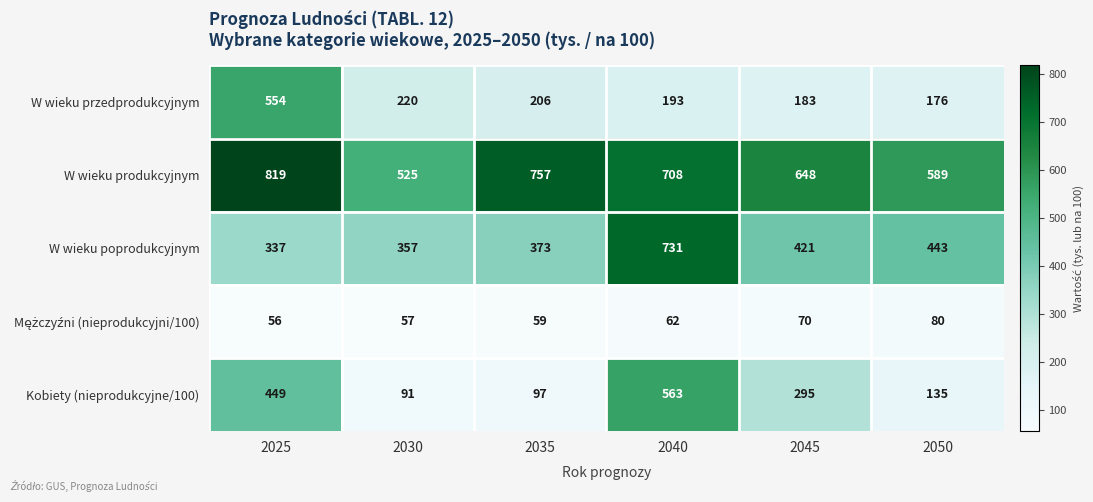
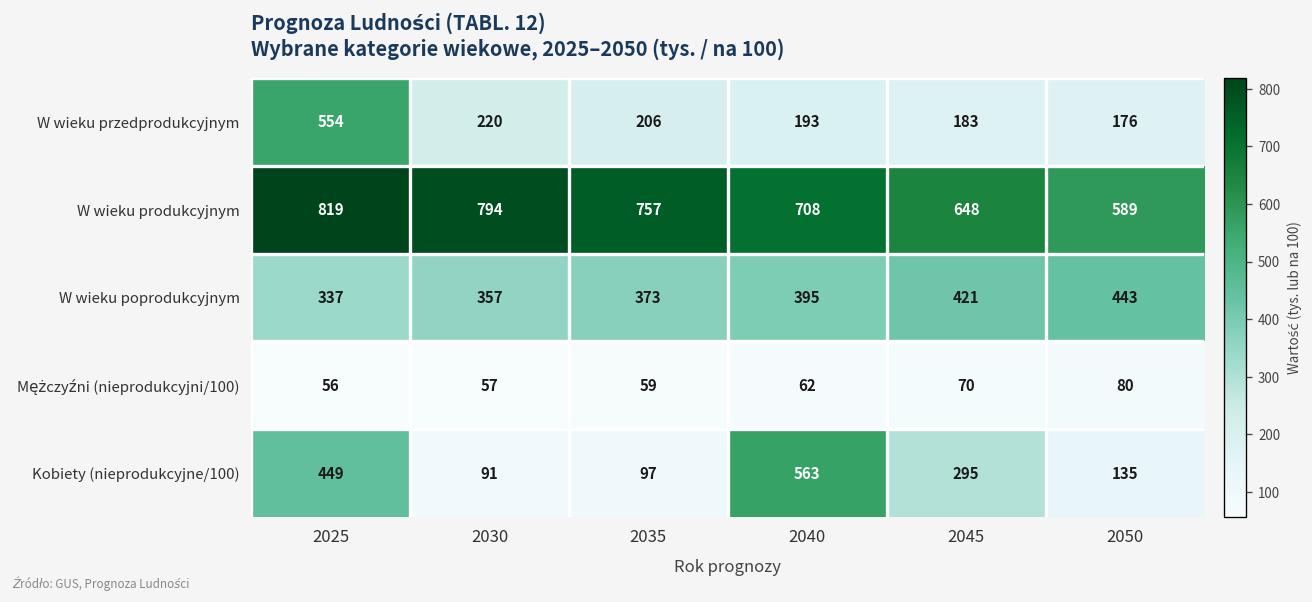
W wieku produkcyjnym, 2030: 525 -> 794
W wieku poprodukcyjnym, 2040: 731 -> 395
